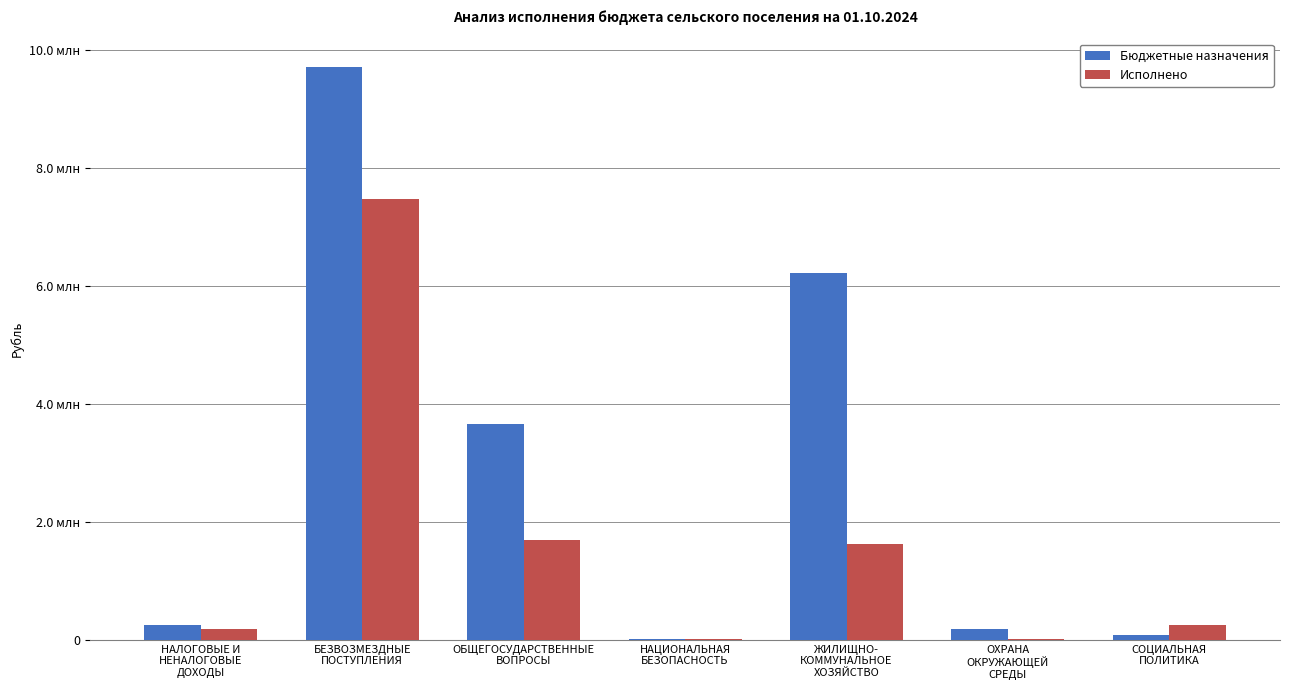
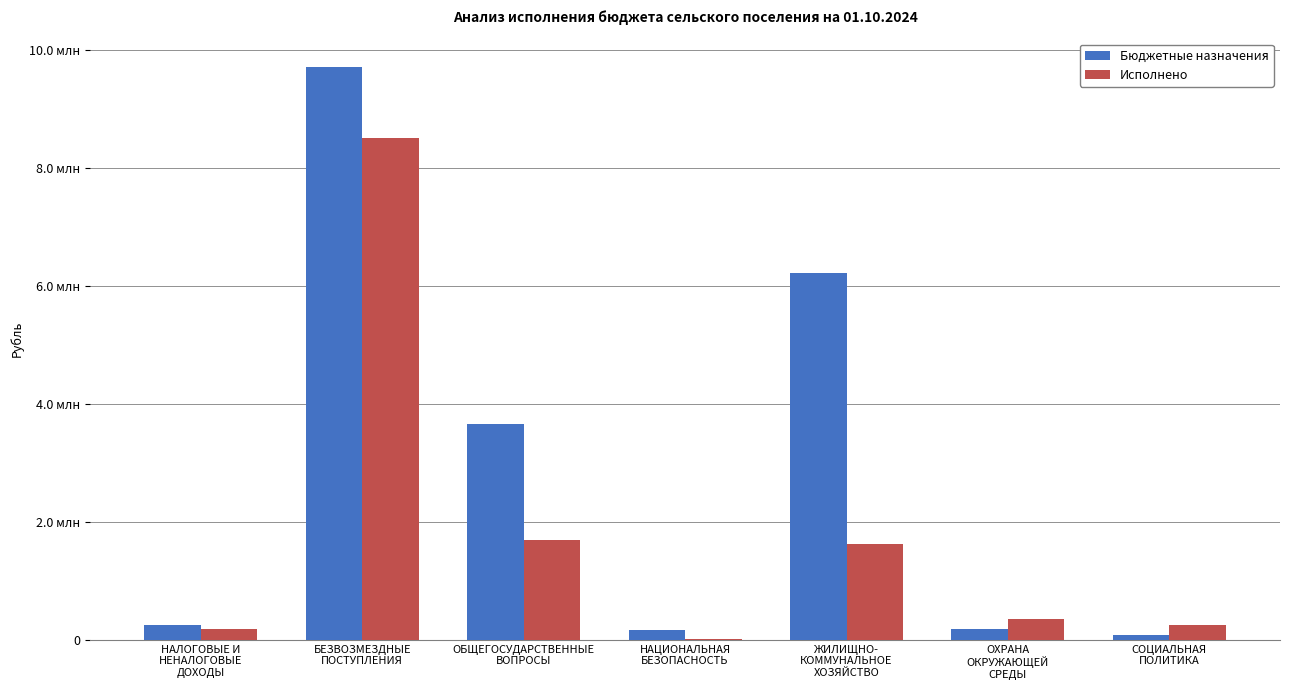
Исполнено, БЕЗВОЗМЕЗДНЫЕ ПОСТУПЛЕНИЯ: 7.5 млн -> 8.5 млн
Бюджетные назначения, НАЦИОНАЛЬНАЯ БЕЗОПАСНОСТЬ: 0.0 млн -> 0.2 млн
Исполнено, ОХРАНА ОКРУЖАЮЩЕЙ СРЕДЫ: 0.0 млн -> 0.4 млн
